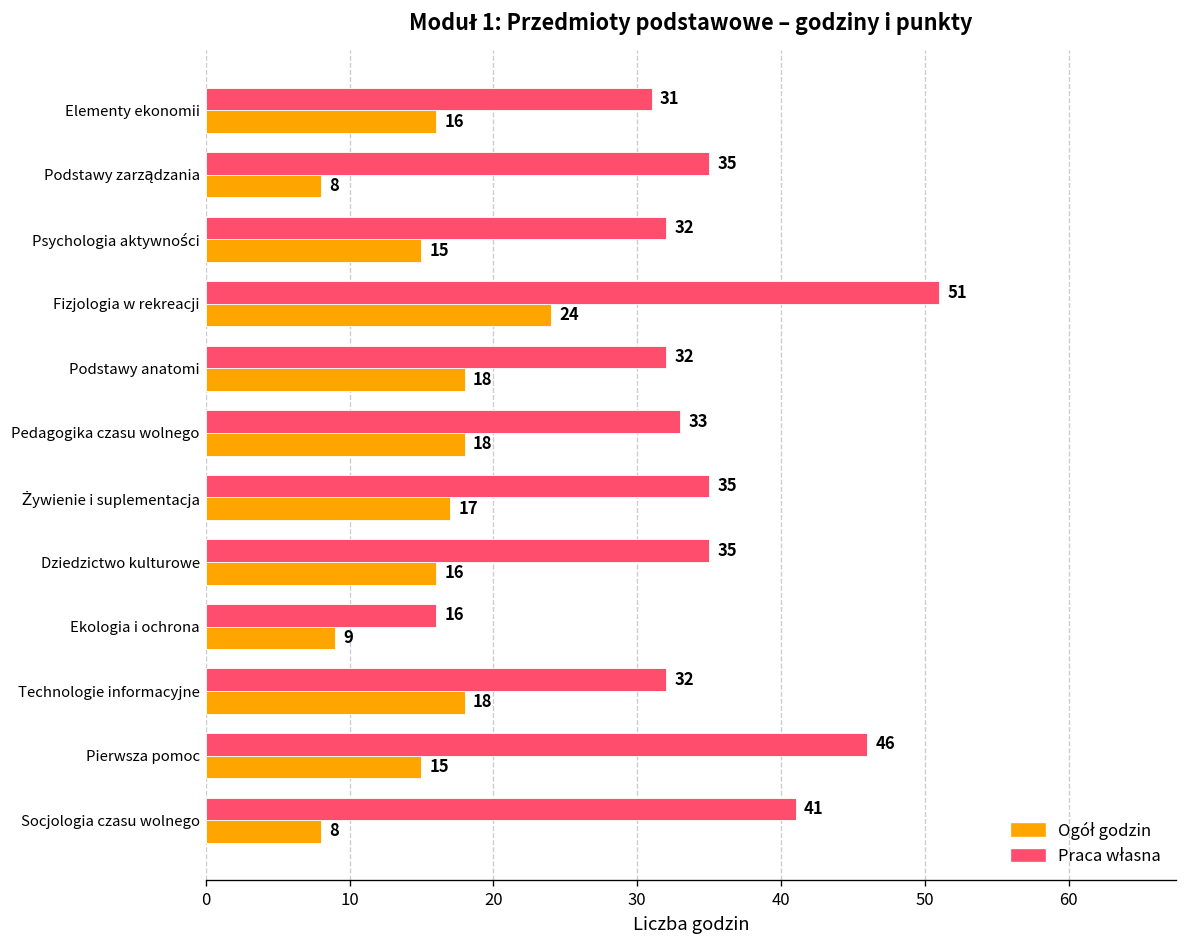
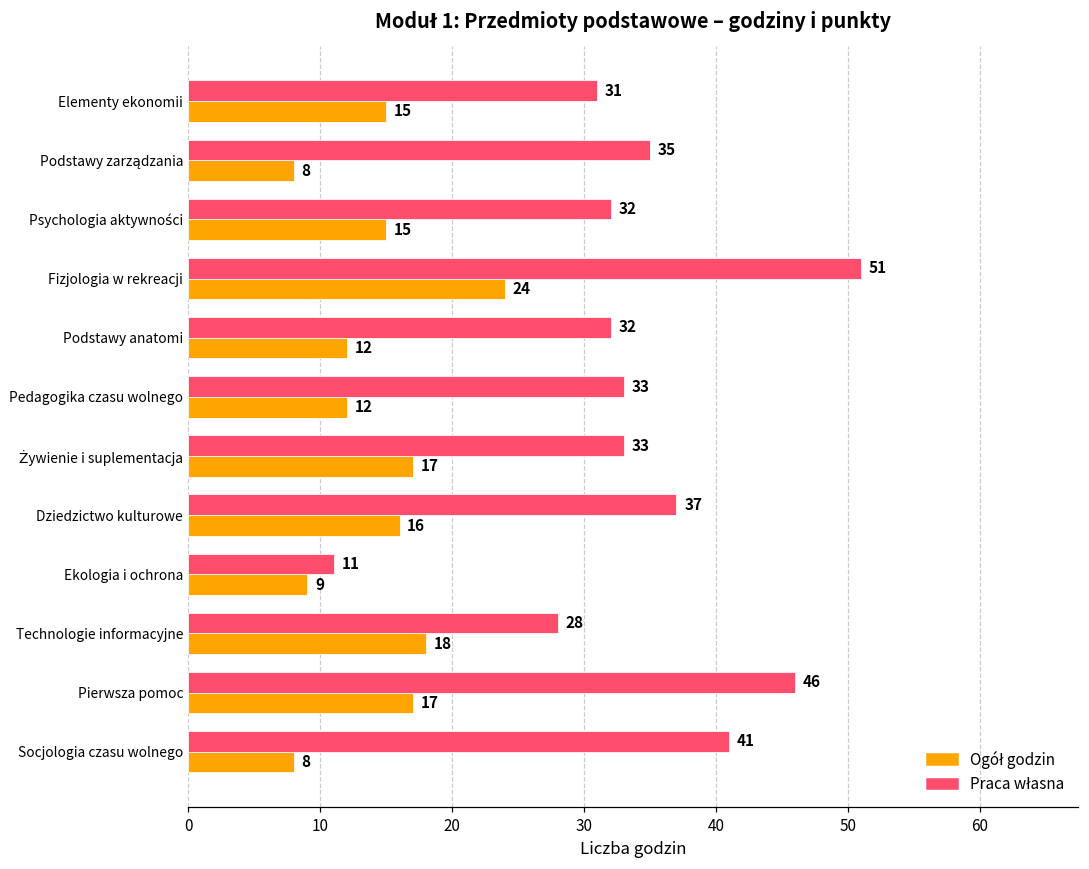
Ogół godzin, Elementy ekonomii: 16 -> 15
Ogół godzin, Podstawy anatomi: 18 -> 12
Ogół godzin, Pedagogika czasu wolnego: 18 -> 12
Praca własna, Żywienie i suplementacja: 35 -> 33
Praca własna, Dziedzictwo kulturowe: 35 -> 37
Praca własna, Ekologia i ochrona: 16 -> 11
Praca własna, Technologie informacyjne: 32 -> 28
Ogół godzin, Pierwsza pomoc: 15 -> 17
